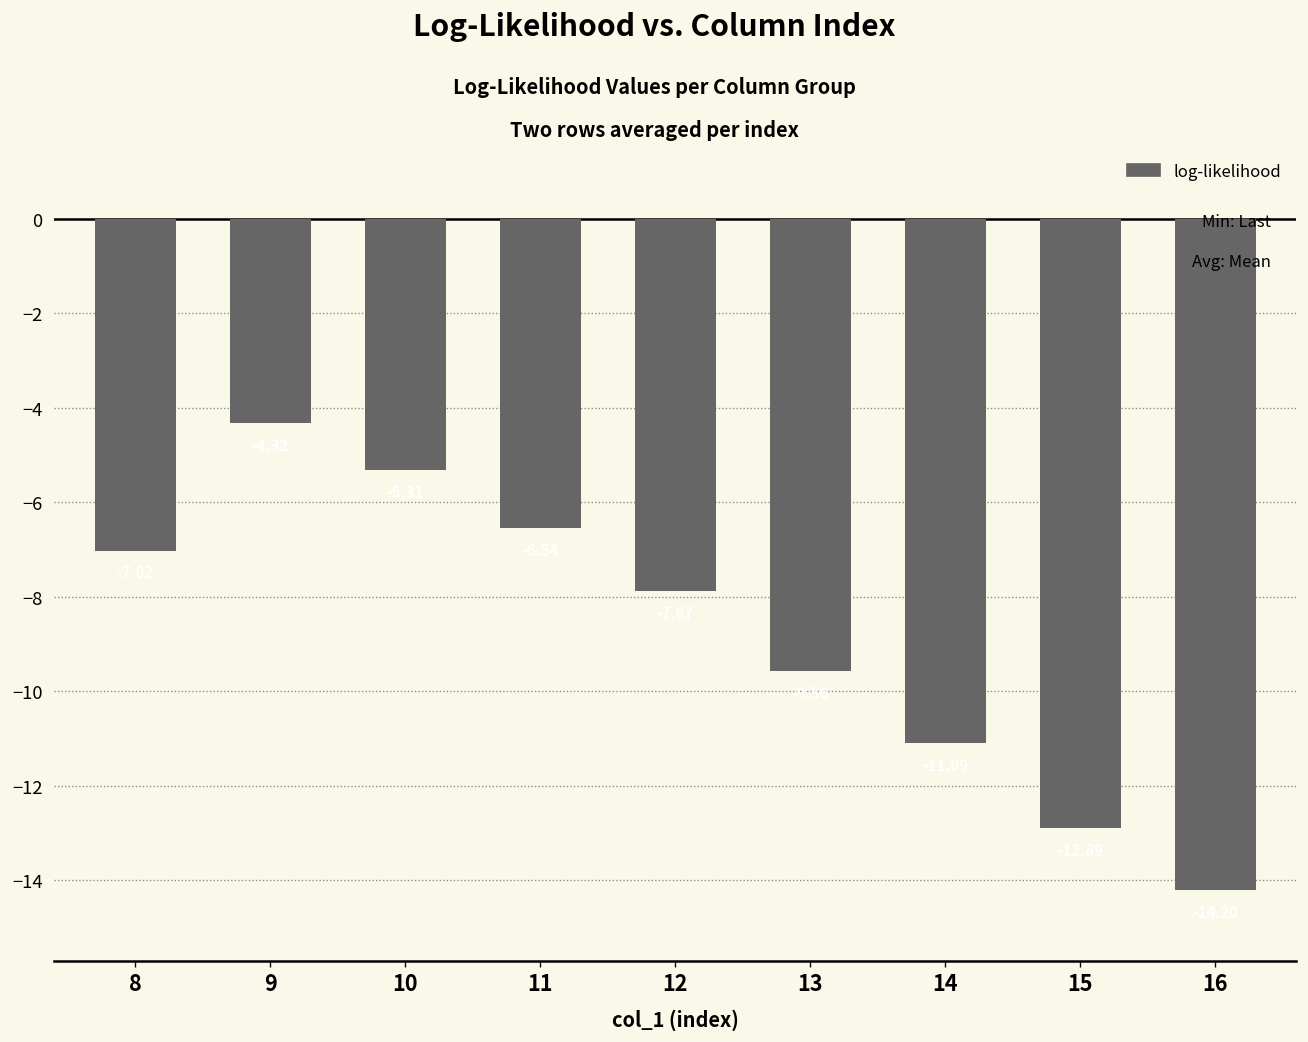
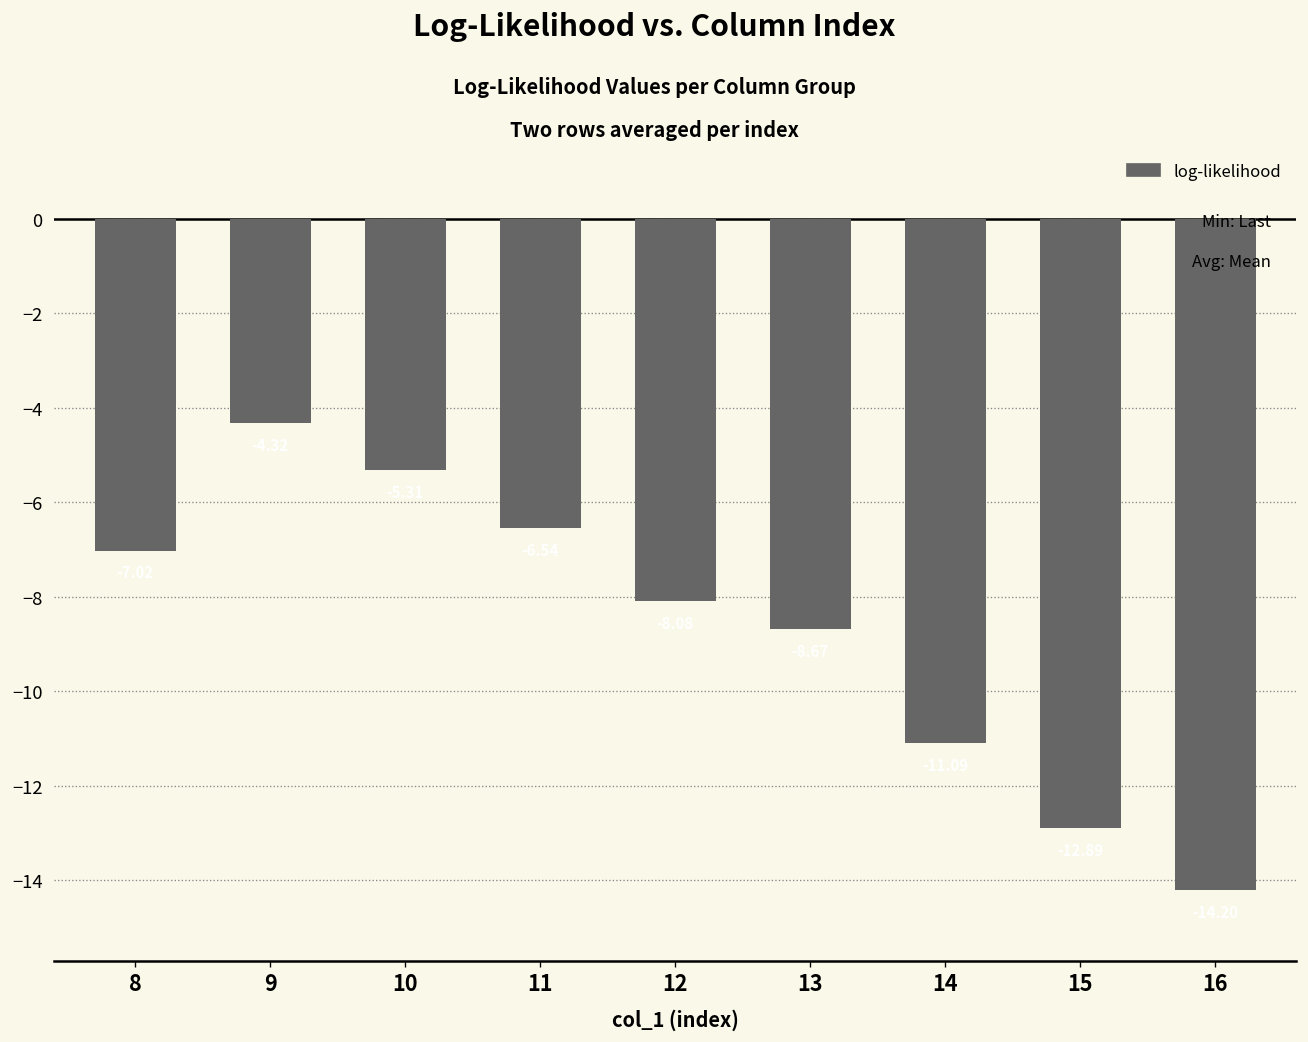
12: -7.9 -> -8.1
13: -9.6 -> -8.7
